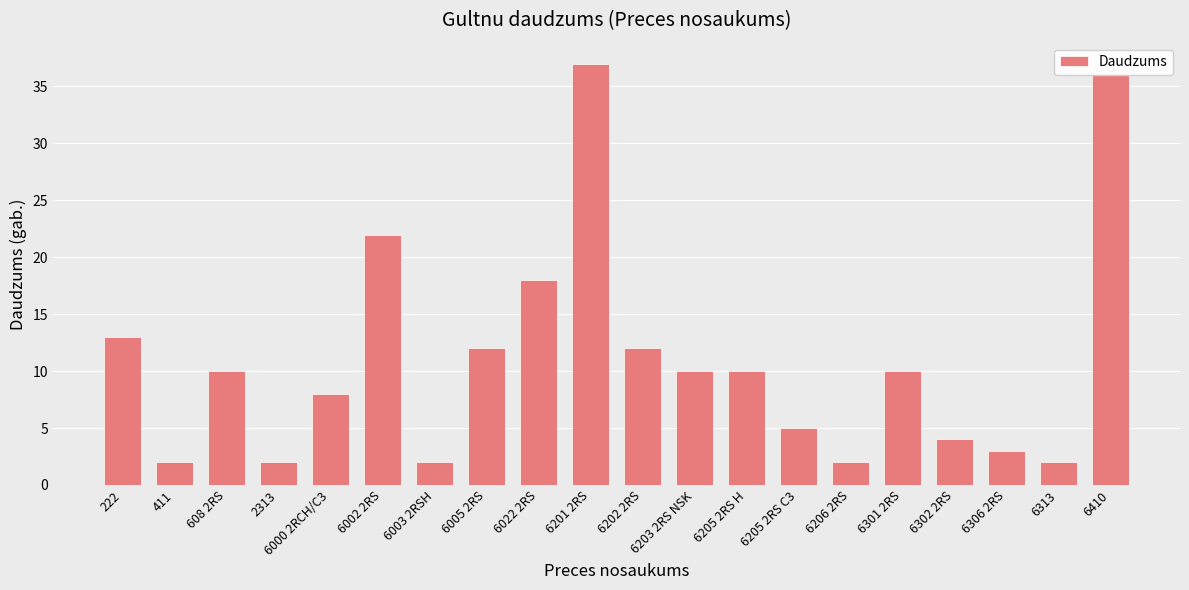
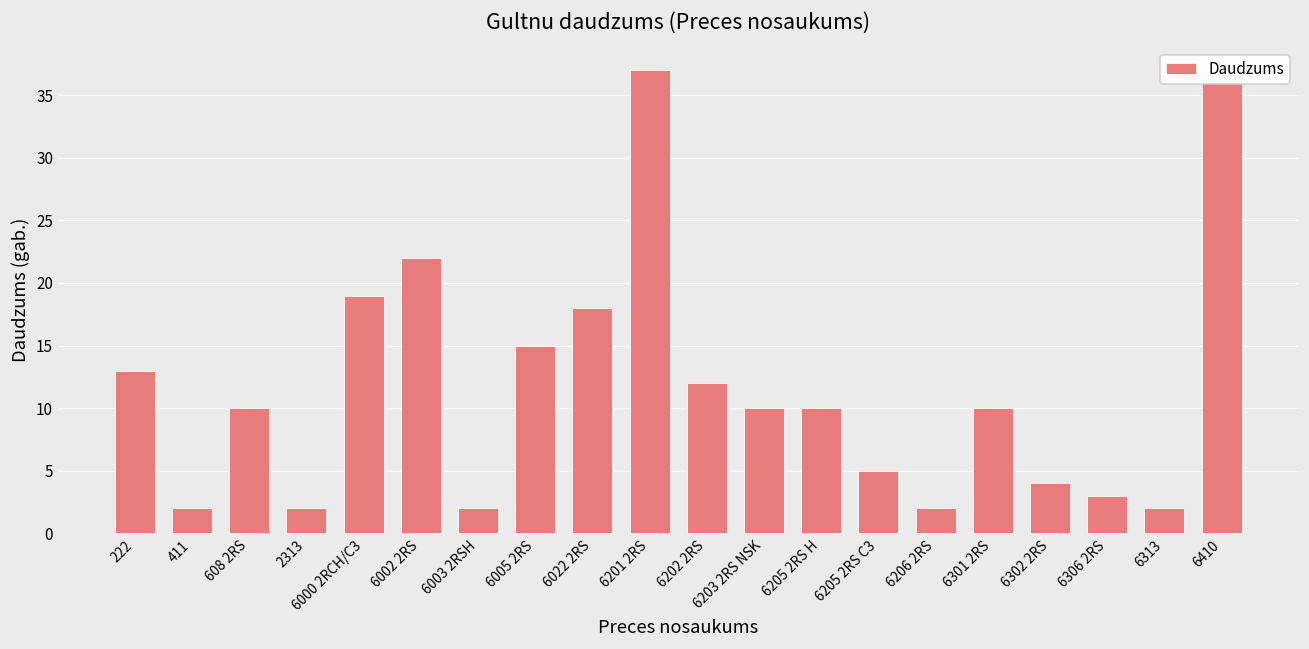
6000 2RCH/C3: 8 -> 19
6005 2RS: 12 -> 15
